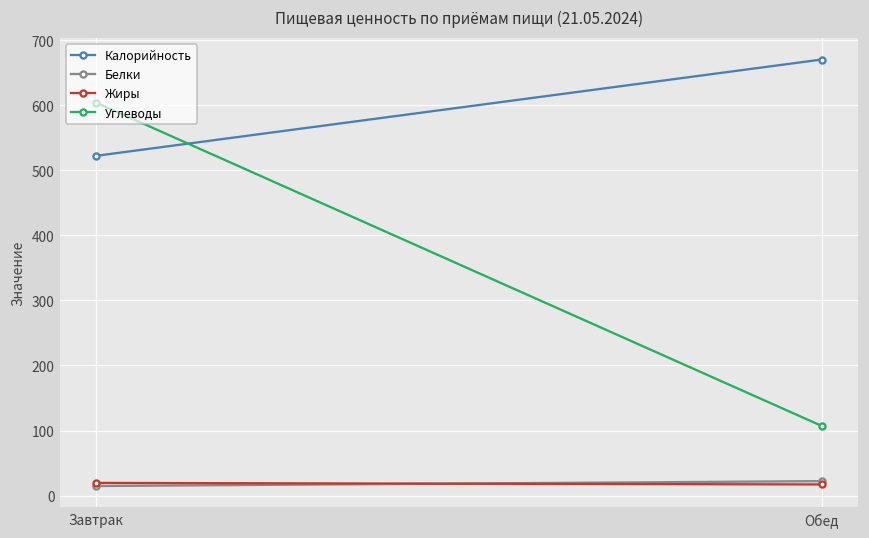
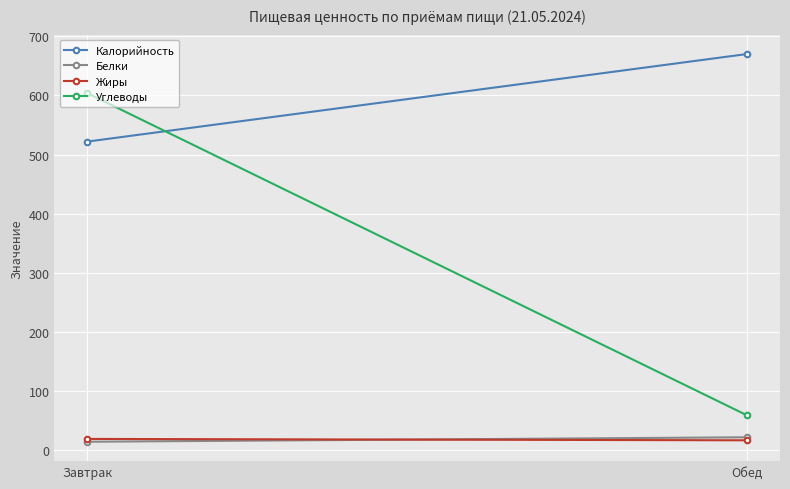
Углеводы, Обед: 110 -> 60
